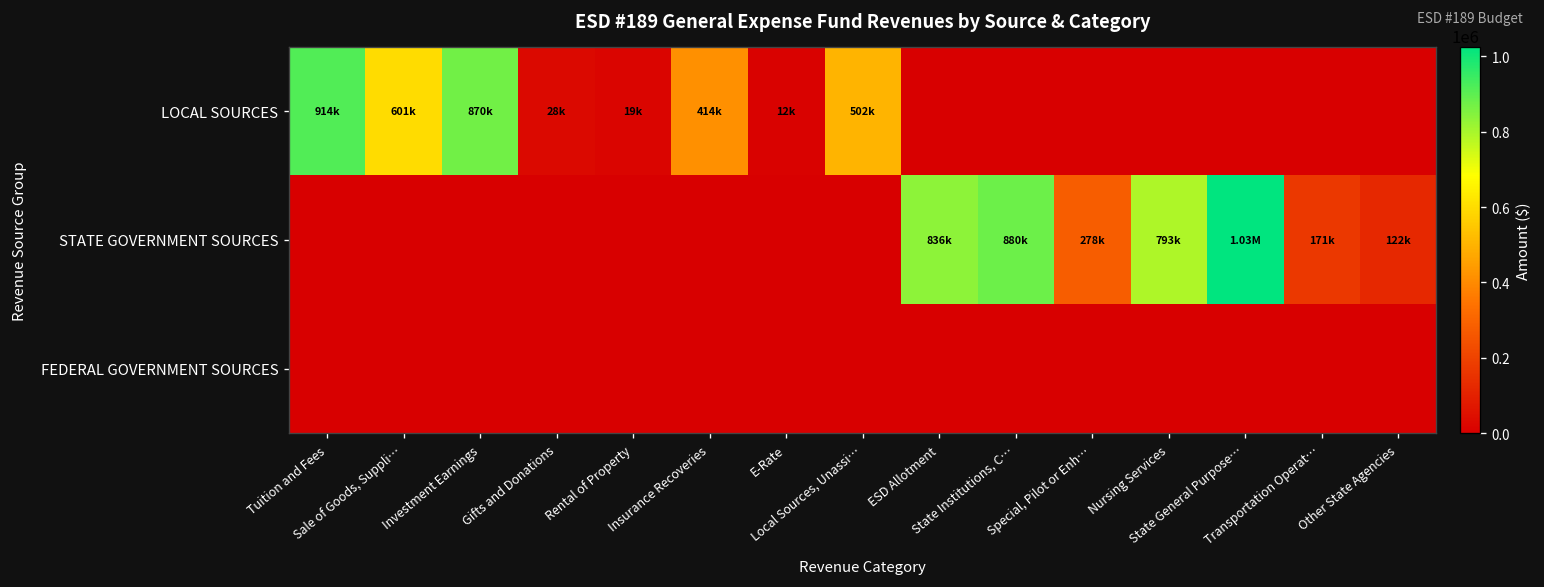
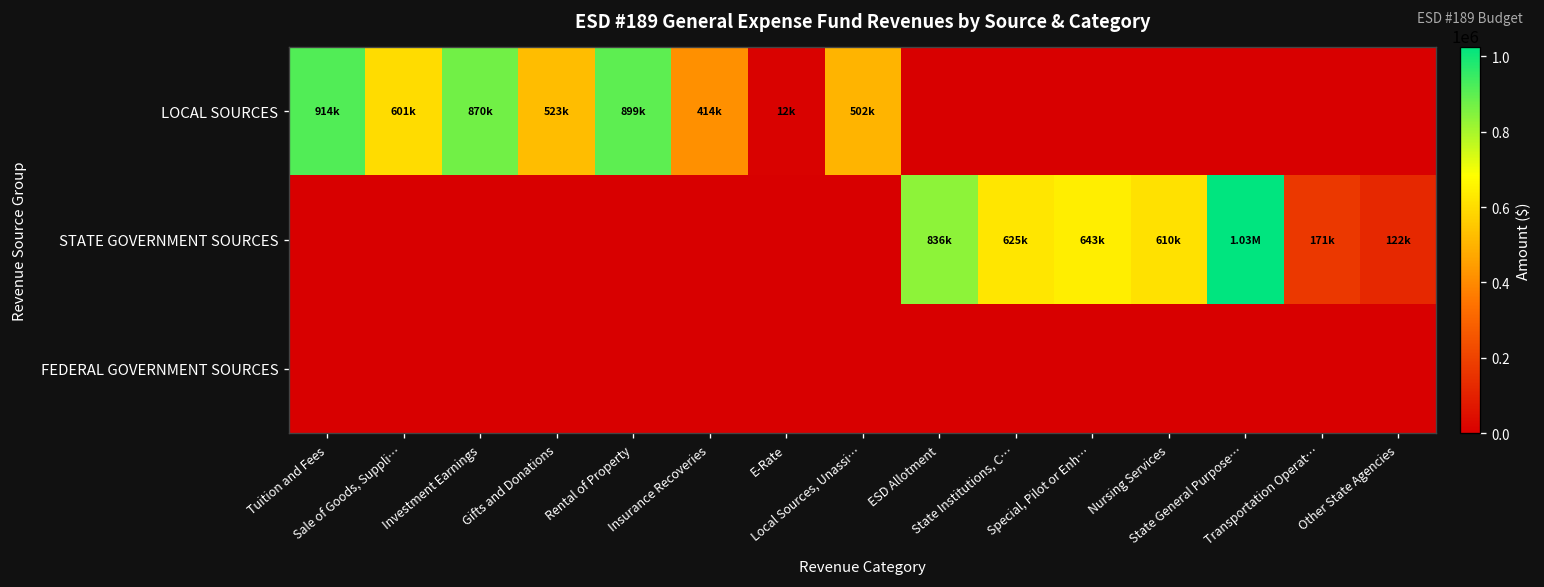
LOCAL SOURCES, Gifts and Donations: 28k -> 523k
LOCAL SOURCES, Rental of Property: 19k -> 899k
STATE GOVERNMENT SOURCES, State Institutions, C…: 880k -> 625k
STATE GOVERNMENT SOURCES, Special, Pilot or Enh…: 278k -> 643k
STATE GOVERNMENT SOURCES, Nursing Services: 793k -> 610k
